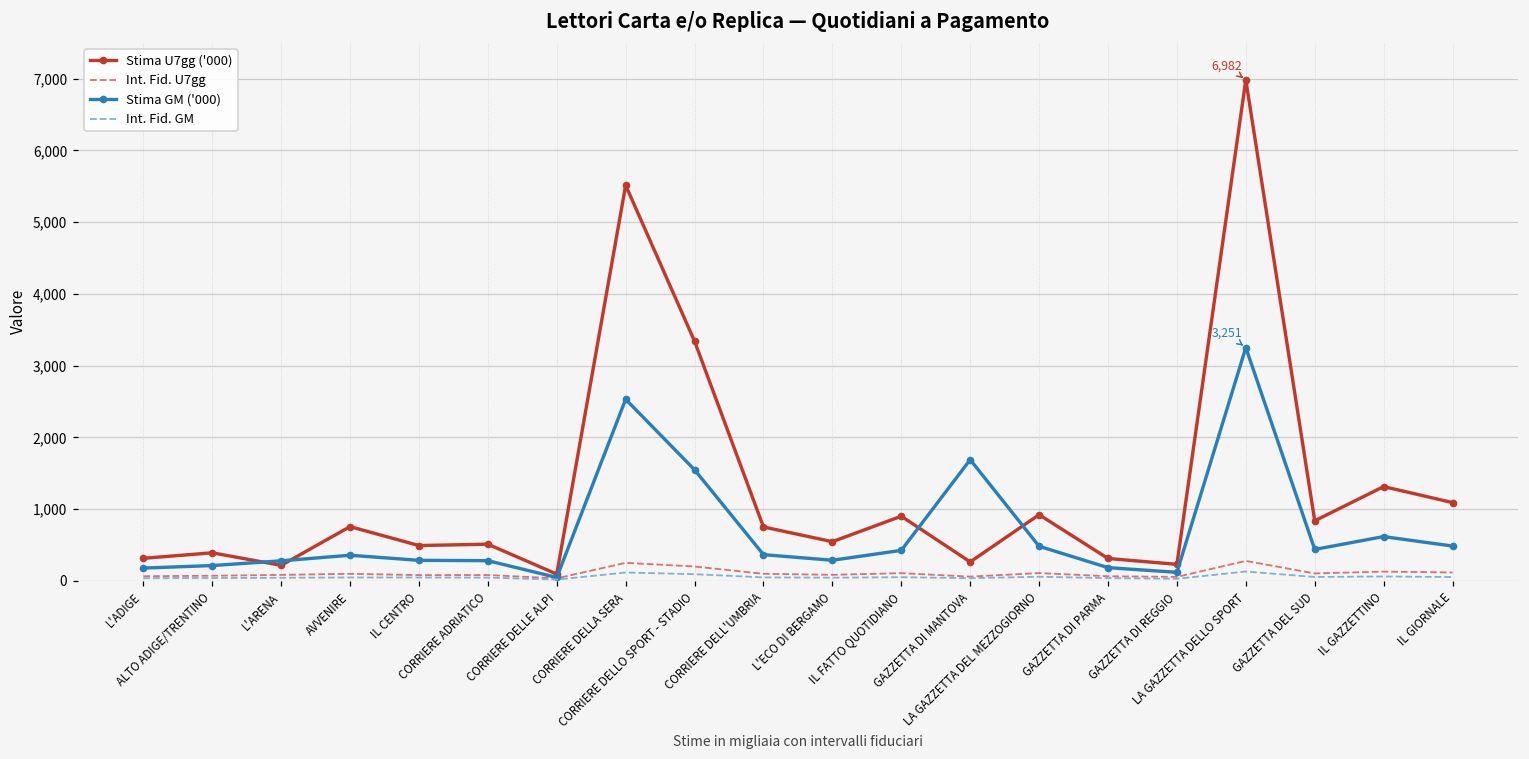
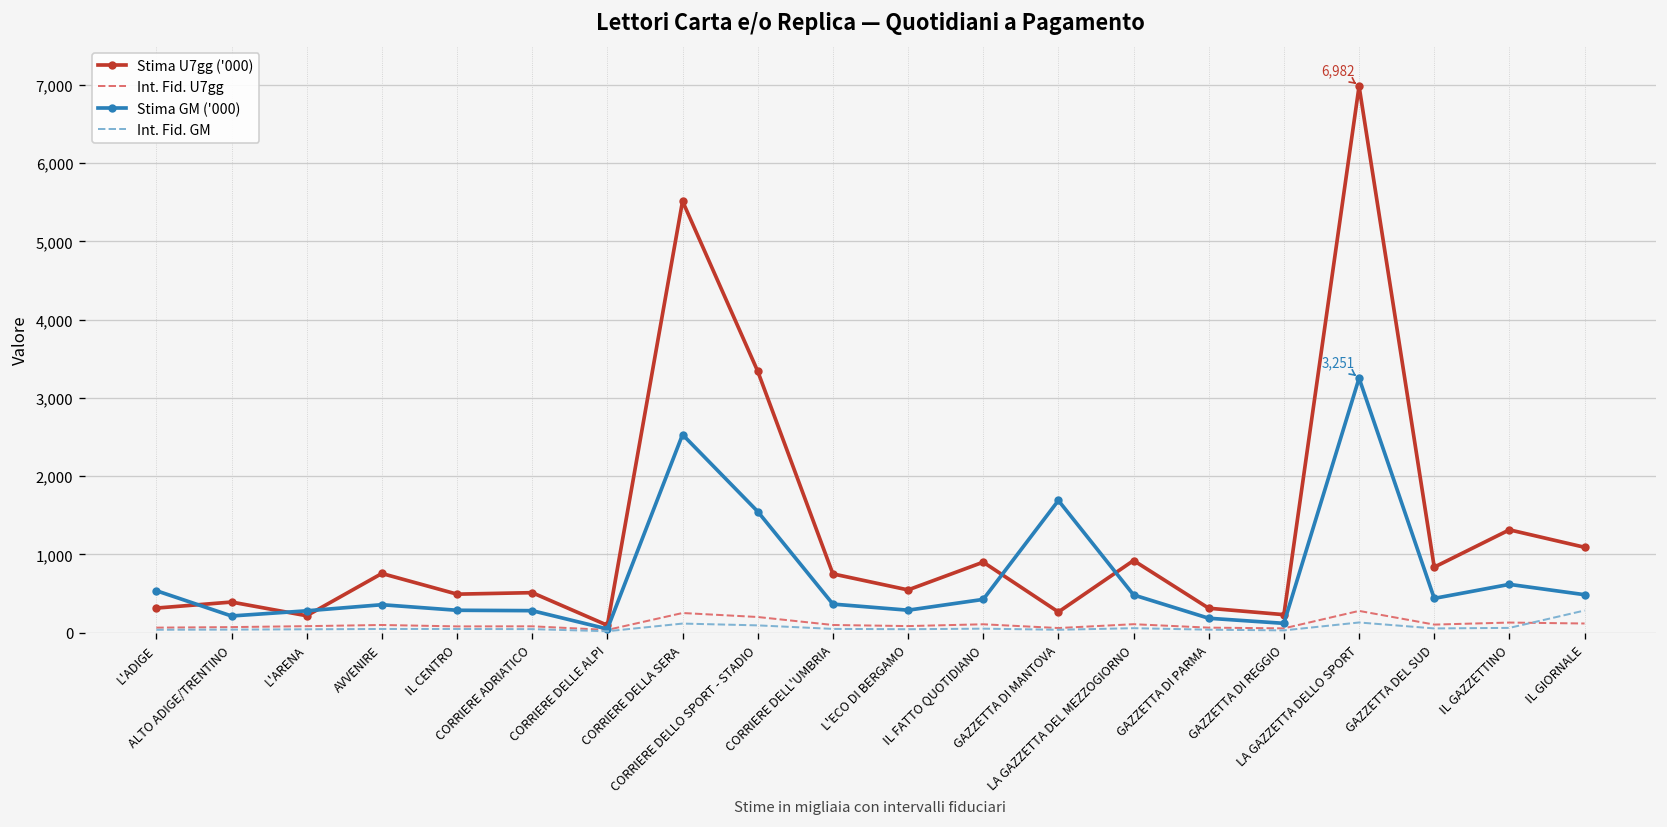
Stima GM ('000), L'ADIGE: 200 -> 500
Int. Fid. GM, IL GIORNALE: 100 -> 300
